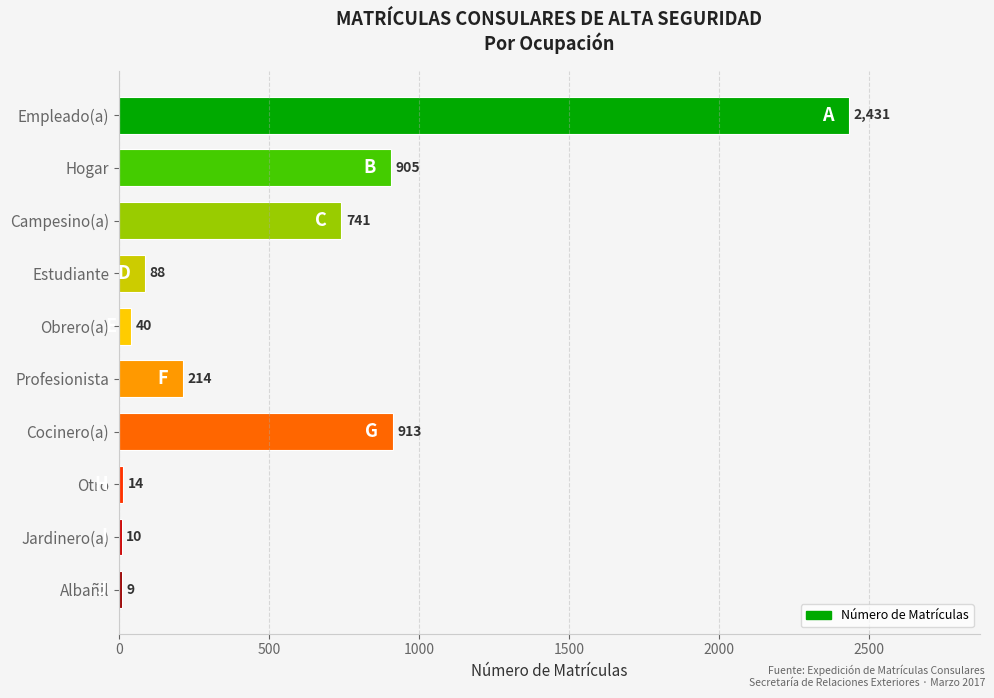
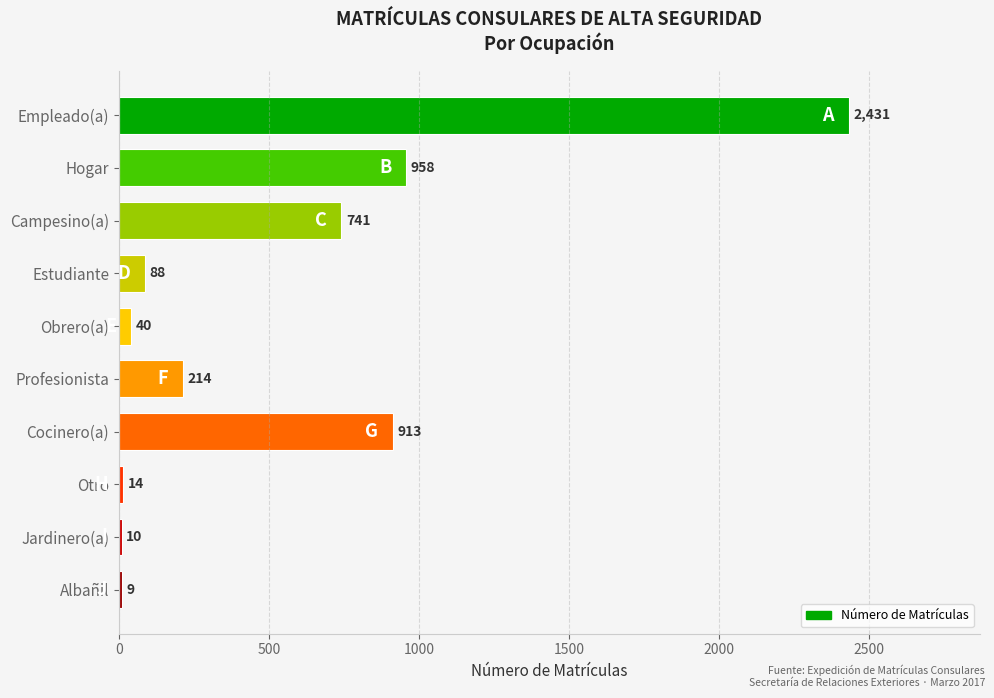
Hogar: 905 -> 958
